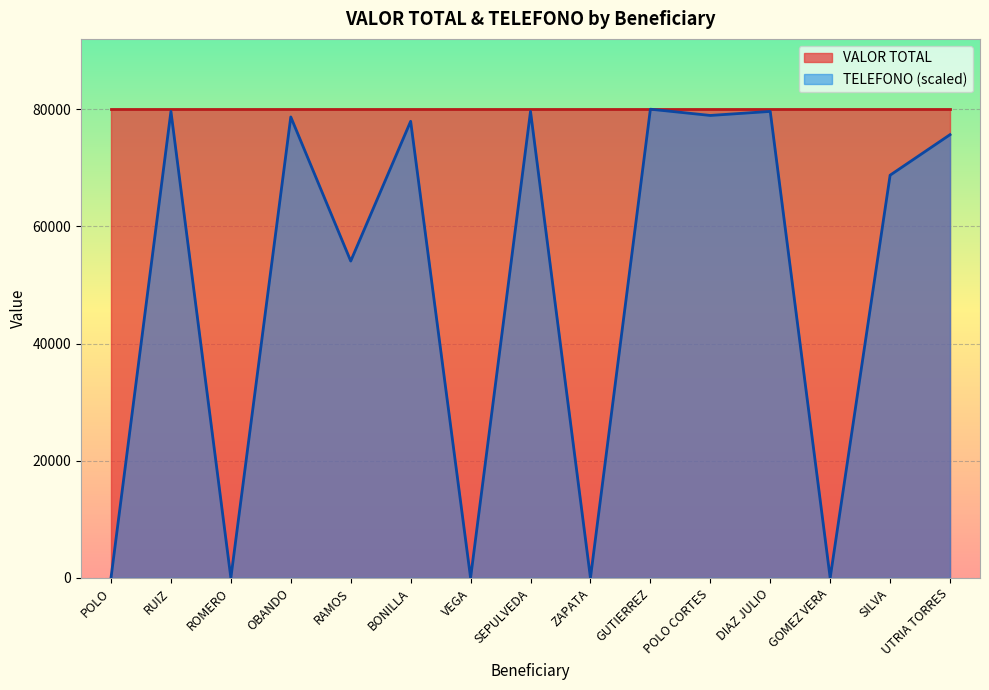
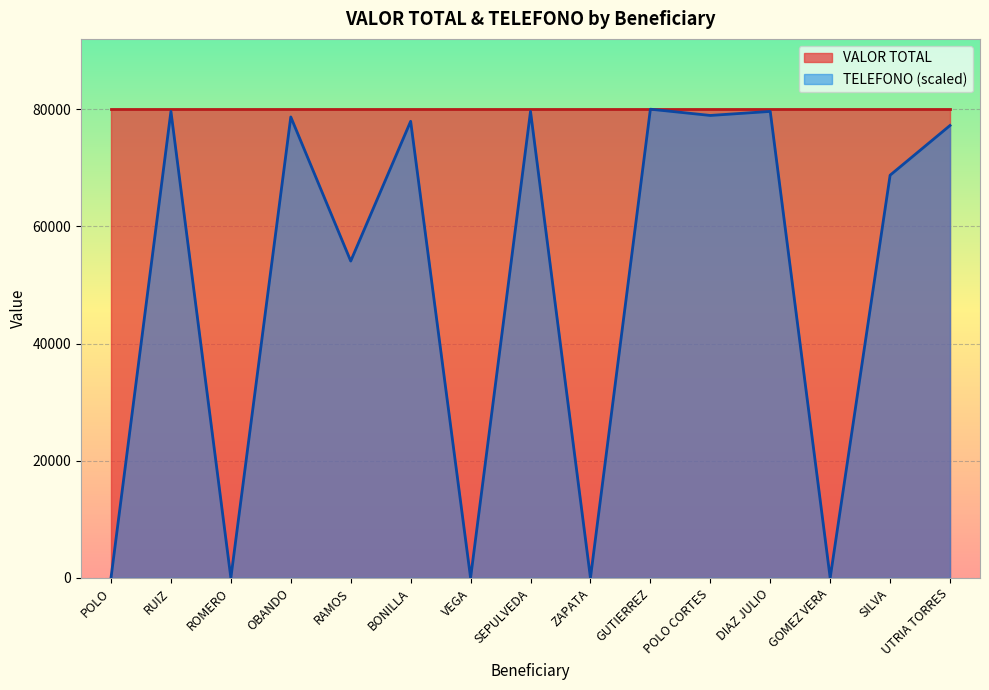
TELEFONO (scaled), UTRIA TORRES: 76000 -> 77000
